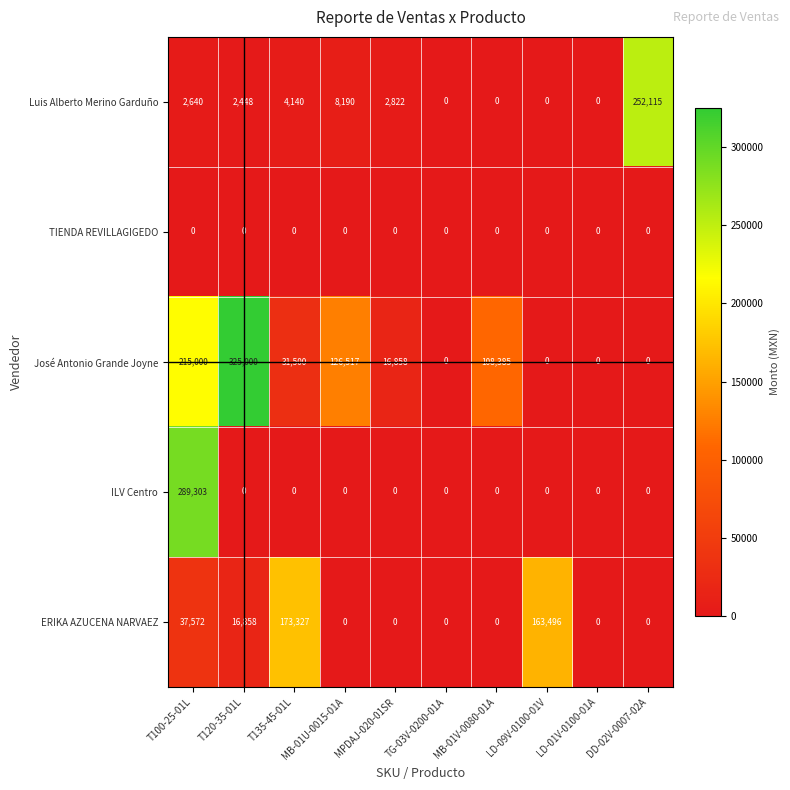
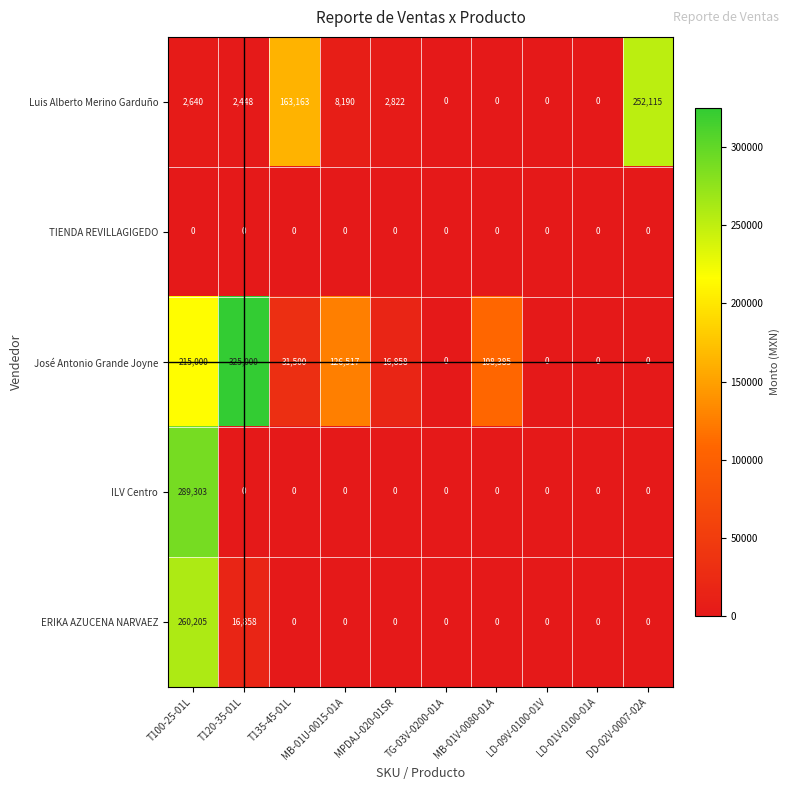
Luis Alberto Merino Garduño, T135-45-01L: 4,140 -> 163,163
ERIKA AZUCENA NARVAEZ, T100-25-01L: 37,572 -> 260,205
ERIKA AZUCENA NARVAEZ, T135-45-01L: 173,327 -> 0
ERIKA AZUCENA NARVAEZ, LD-09V-0100-01V: 163,496 -> 0
